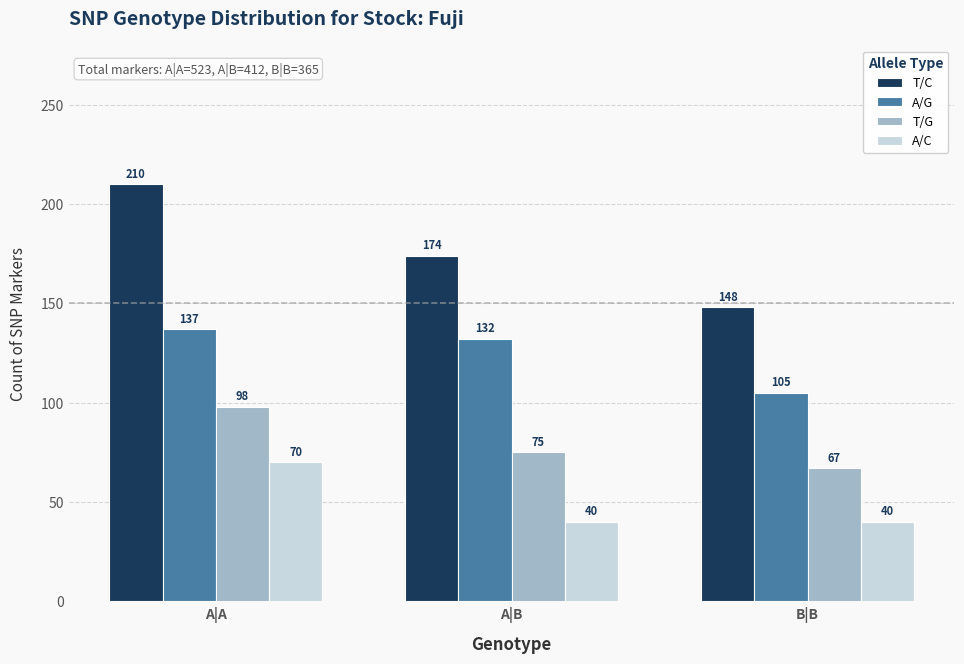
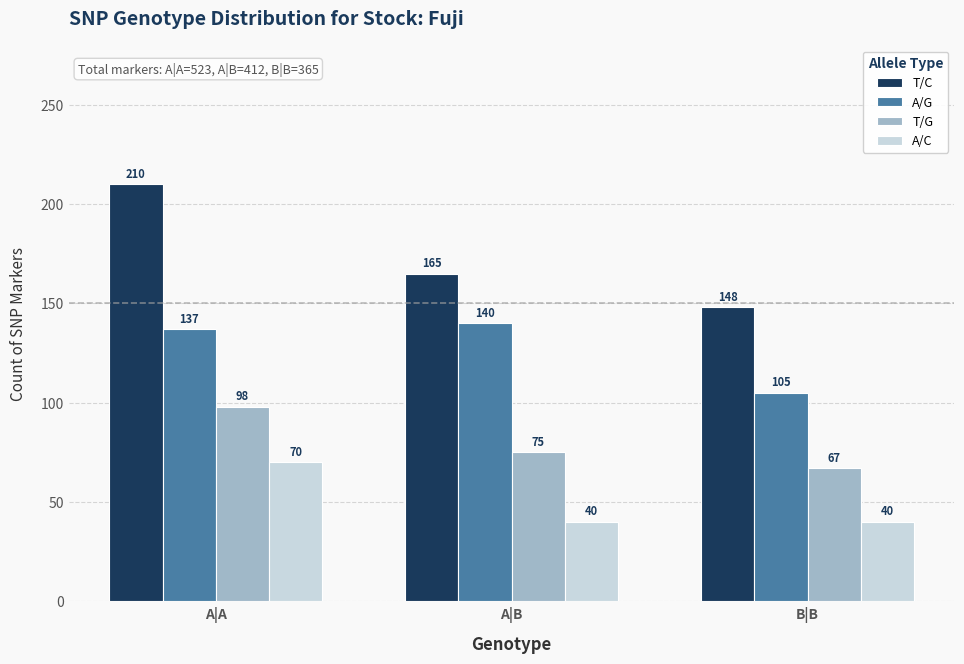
T/C, A|B: 174 -> 165
A/G, A|B: 132 -> 140
